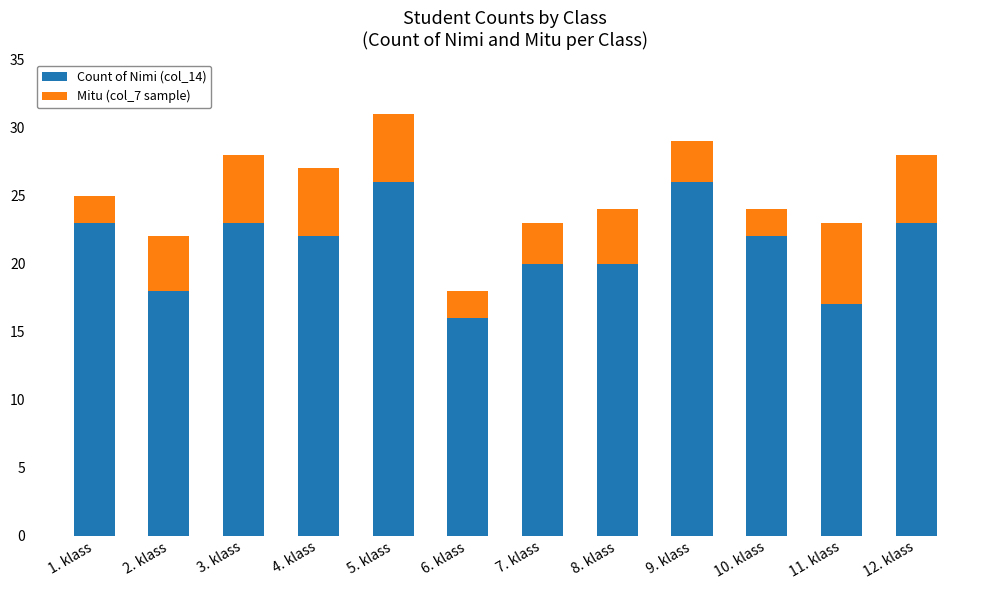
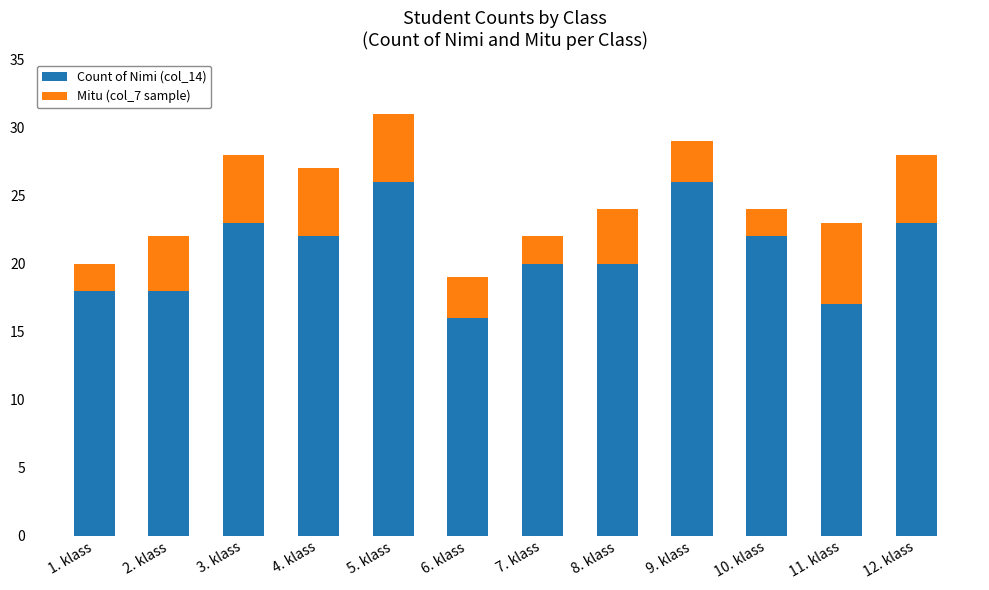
Count of Nimi (col_14), 1. klass: 23 -> 18
Mitu (col_7 sample), 6. klass: 2 -> 3
Mitu (col_7 sample), 7. klass: 3 -> 2
